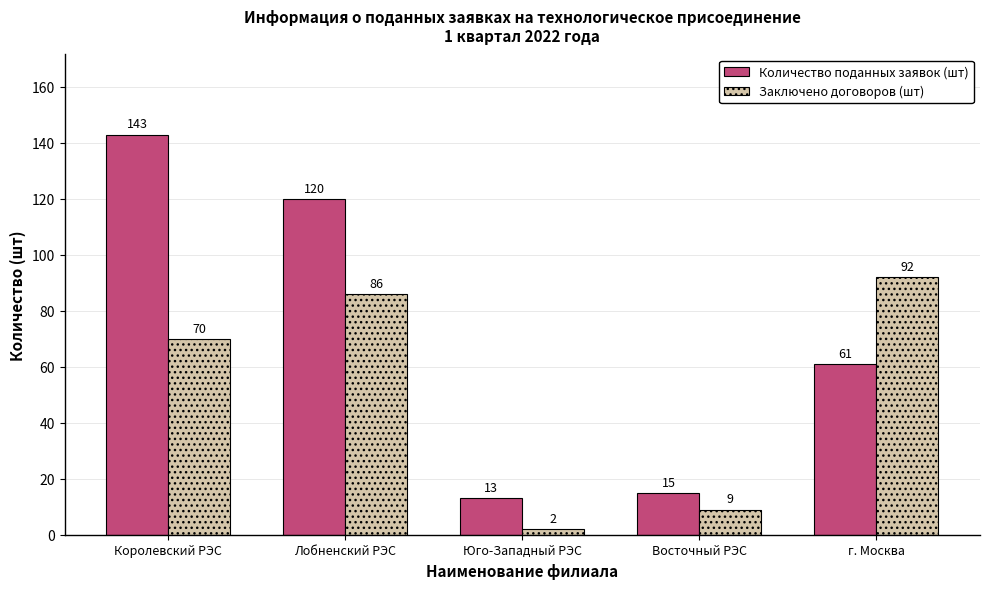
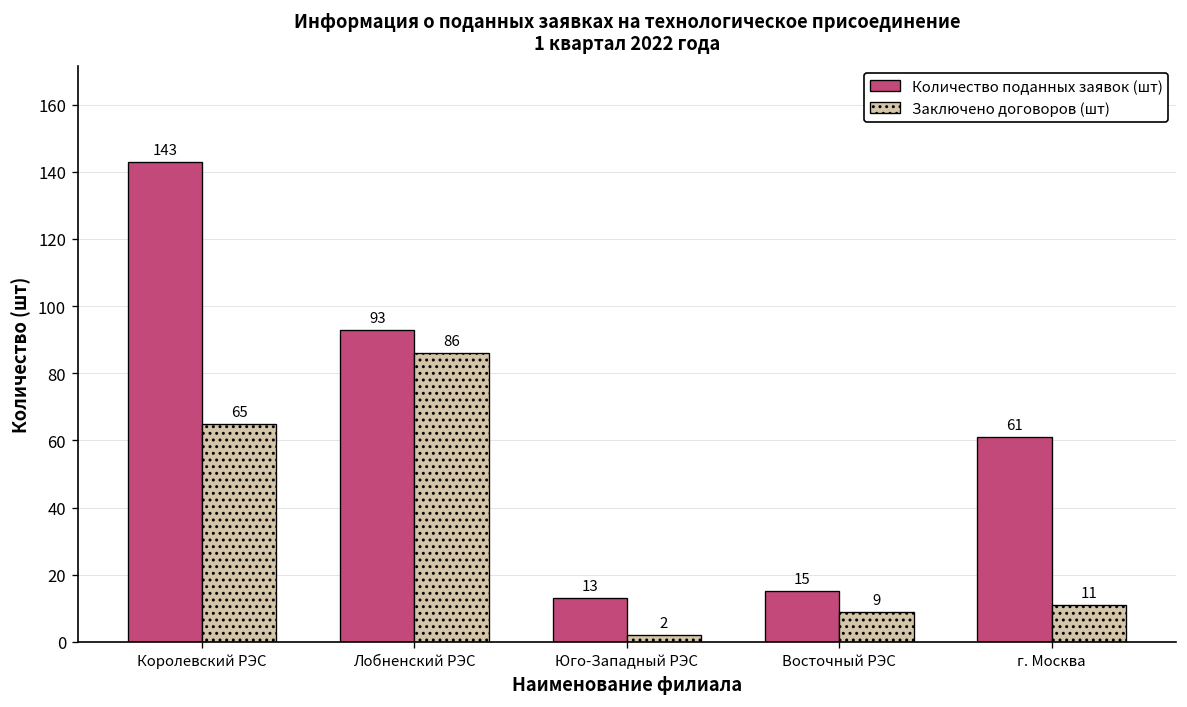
Заключено договоров (шт), Королевский РЭС: 70 -> 65
Количество поданных заявок (шт), Лобненский РЭС: 120 -> 93
Заключено договоров (шт), г. Москва: 92 -> 11
